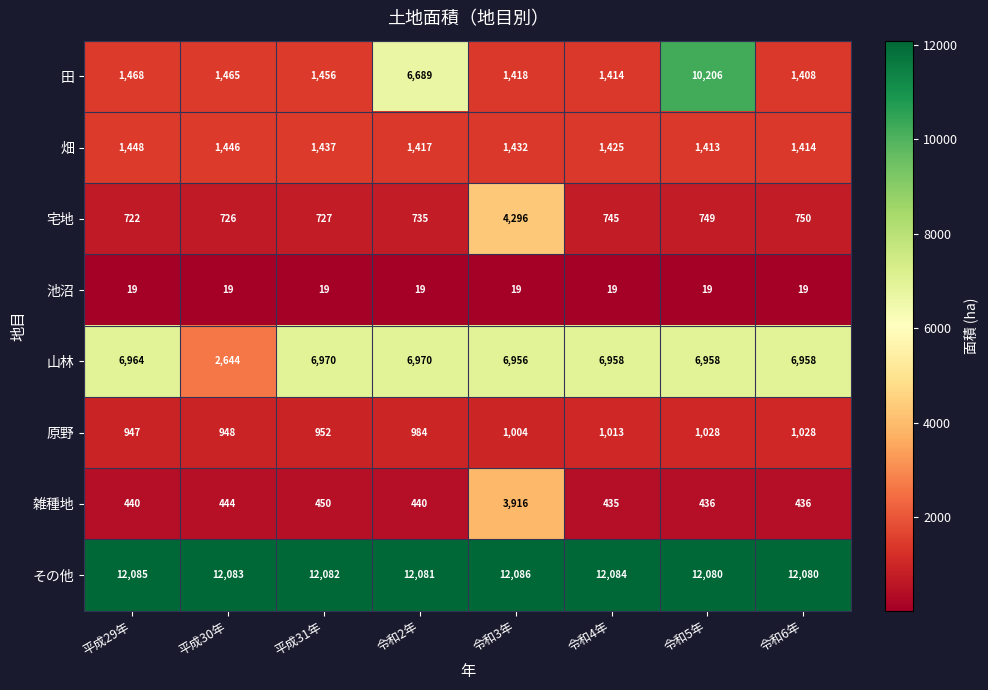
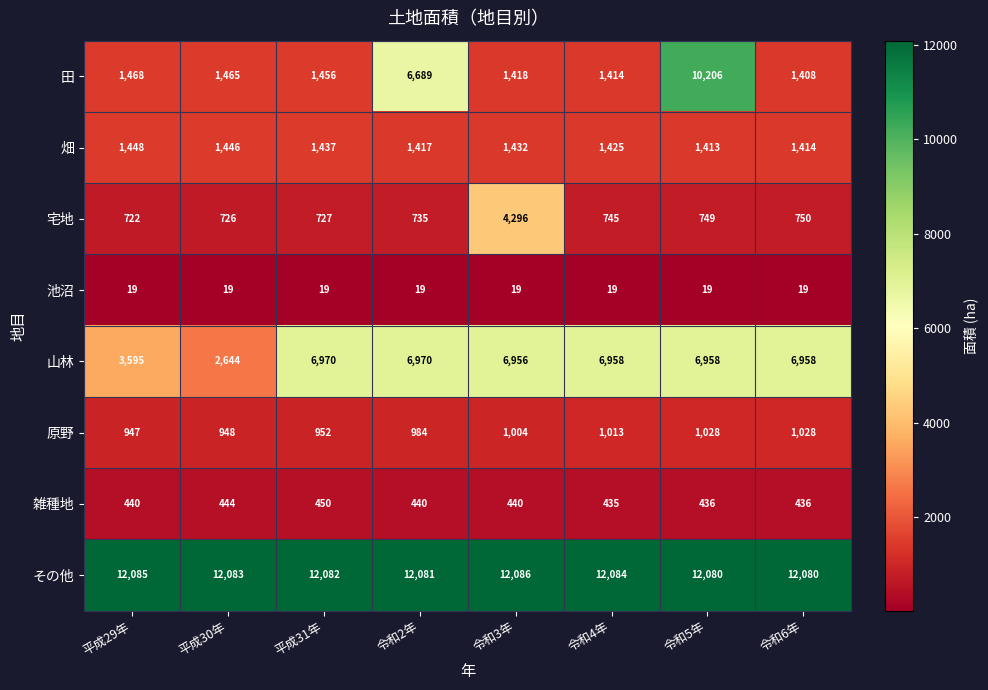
山林, 平成29年: 6,964 -> 3,595
雑種地, 令和3年: 3,916 -> 440
